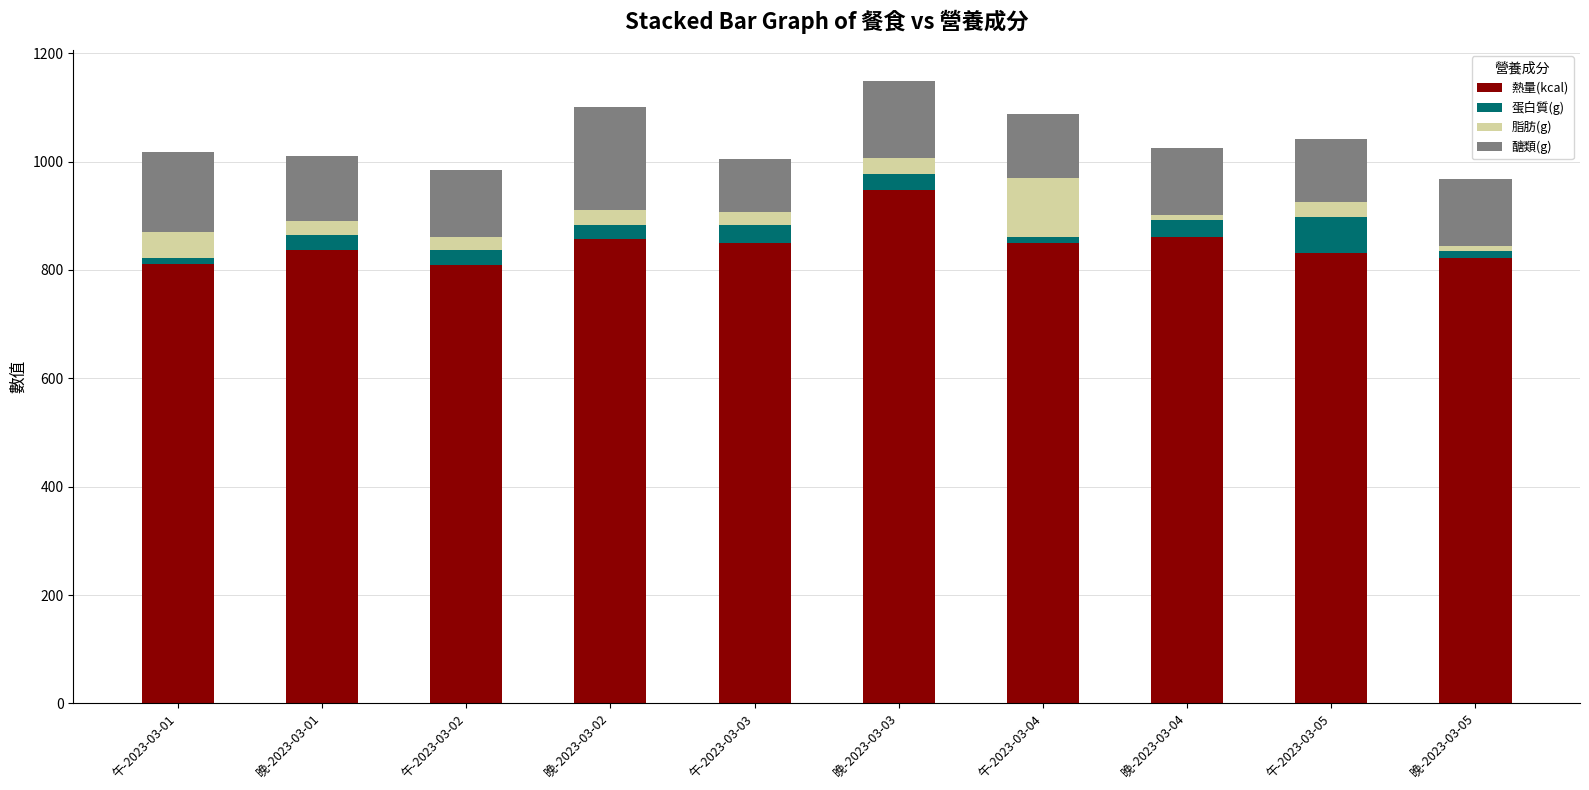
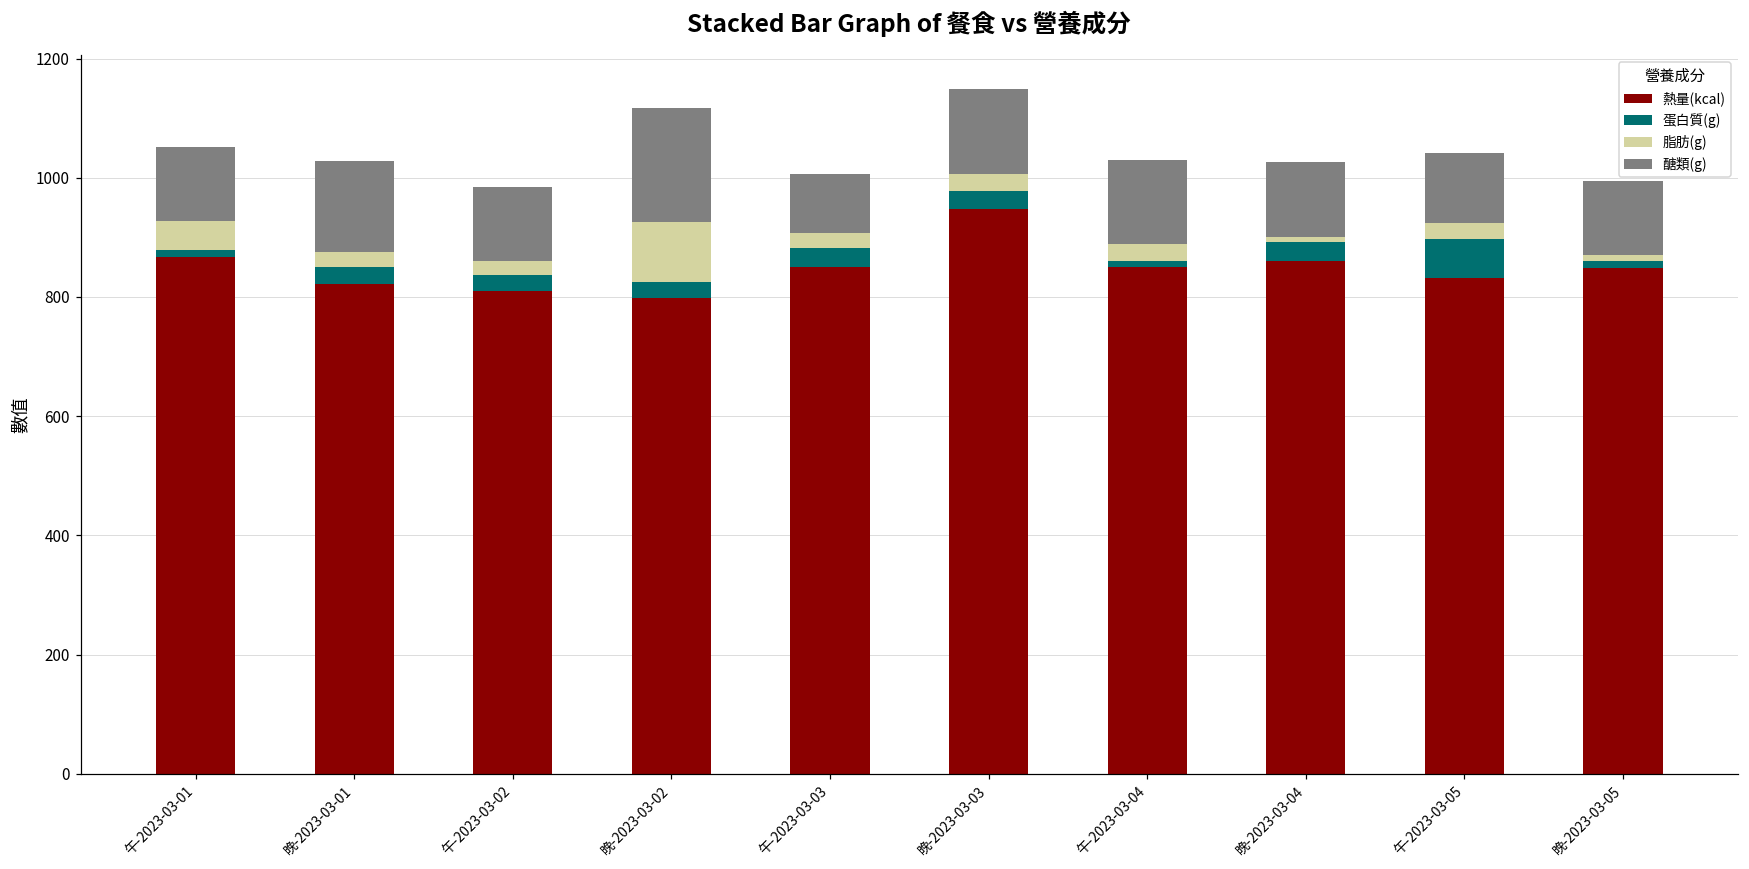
熱量(kcal), 午-2023-03-01: 810 -> 870
醣類(g), 午-2023-03-01: 150 -> 120
熱量(kcal), 晚-2023-03-01: 840 -> 820
醣類(g), 晚-2023-03-01: 120 -> 150
熱量(kcal), 晚-2023-03-02: 860 -> 800
脂肪(g), 晚-2023-03-02: 30 -> 100
脂肪(g), 午-2023-03-04: 110 -> 30
醣類(g), 午-2023-03-04: 120 -> 140
熱量(kcal), 晚-2023-03-05: 820 -> 850
